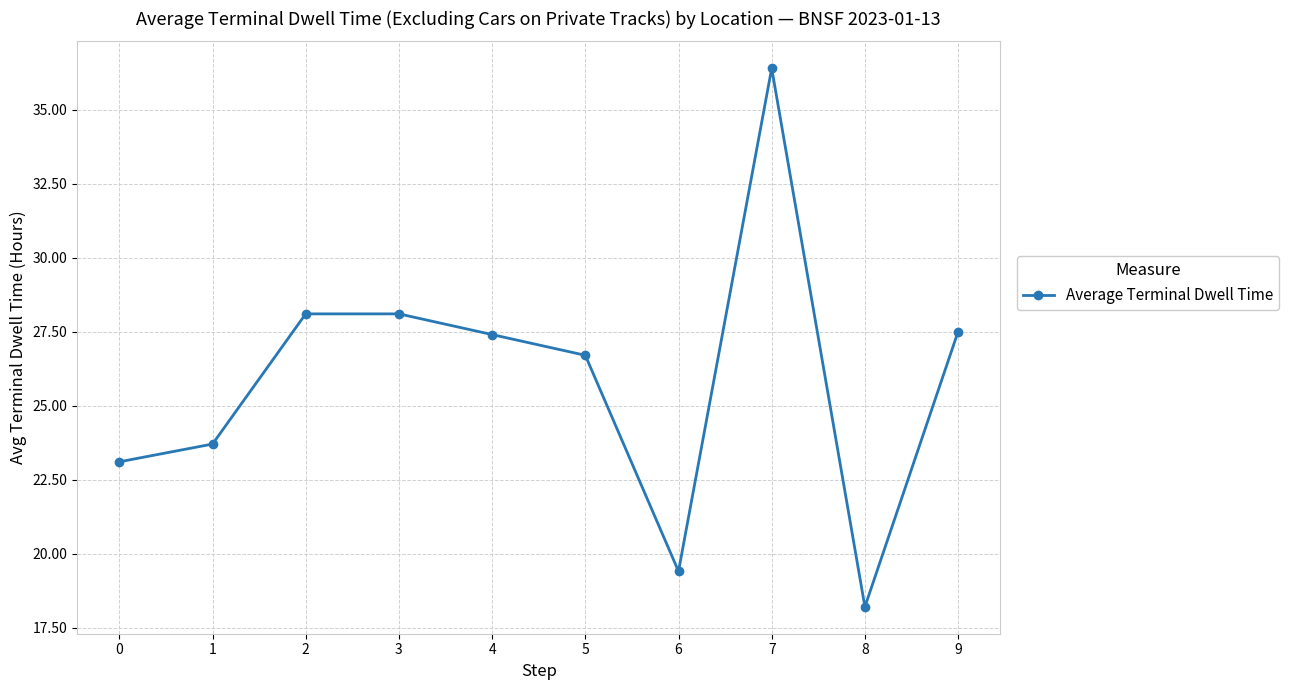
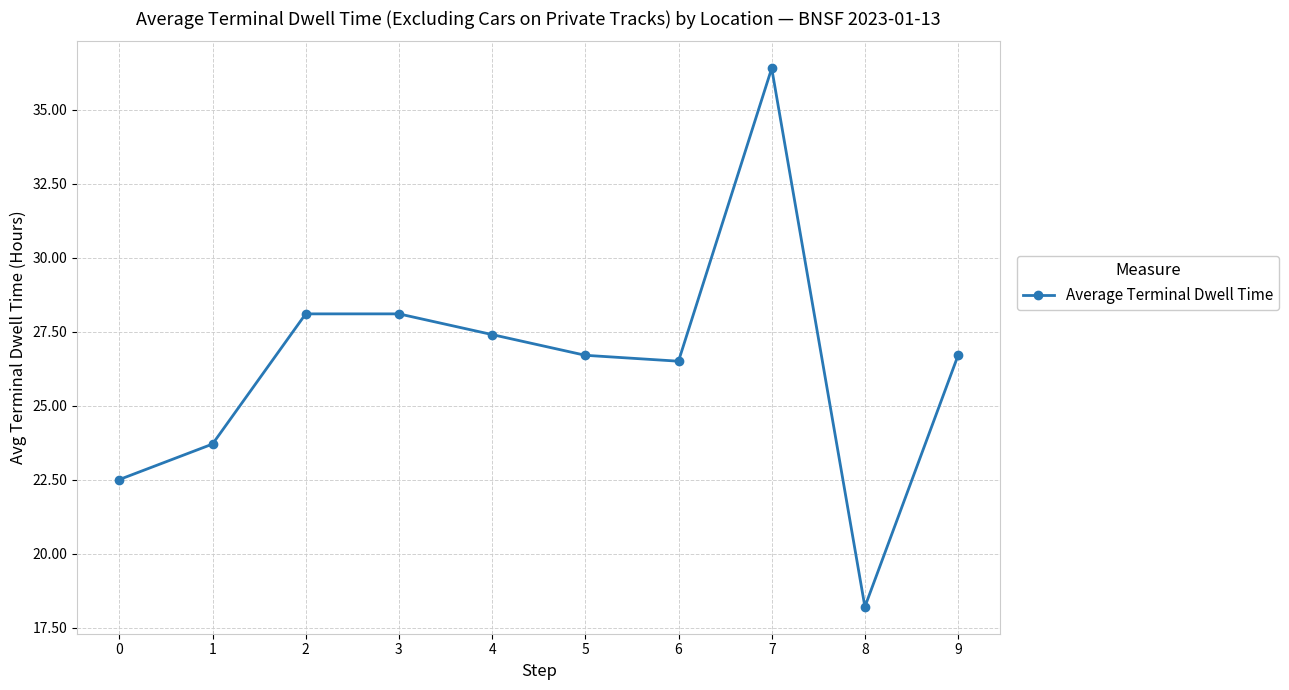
0: 23.1 -> 22.5
6: 19.4 -> 26.5
9: 27.5 -> 26.7
